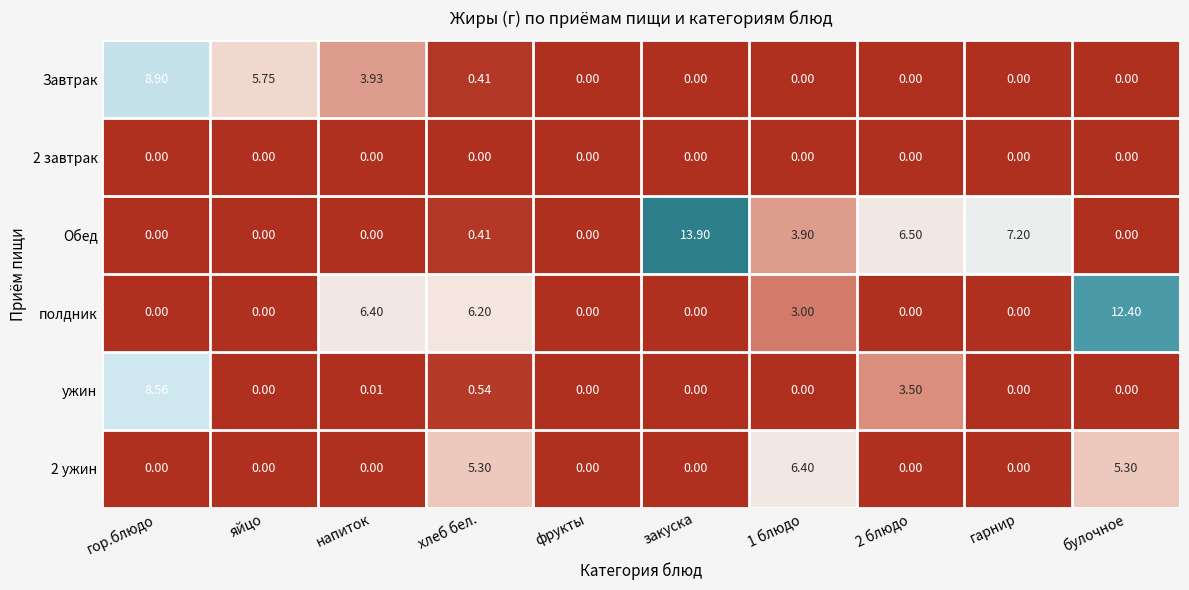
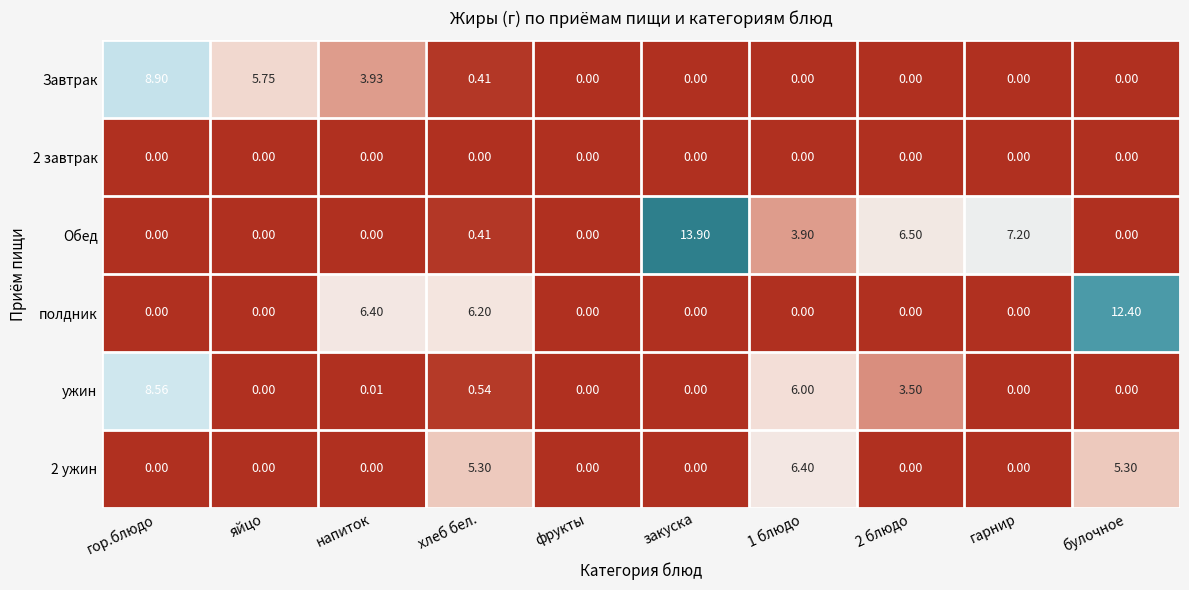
полдник, 1 блюдо: 3.00 -> 0.00
ужин, 1 блюдо: 0.00 -> 6.00
